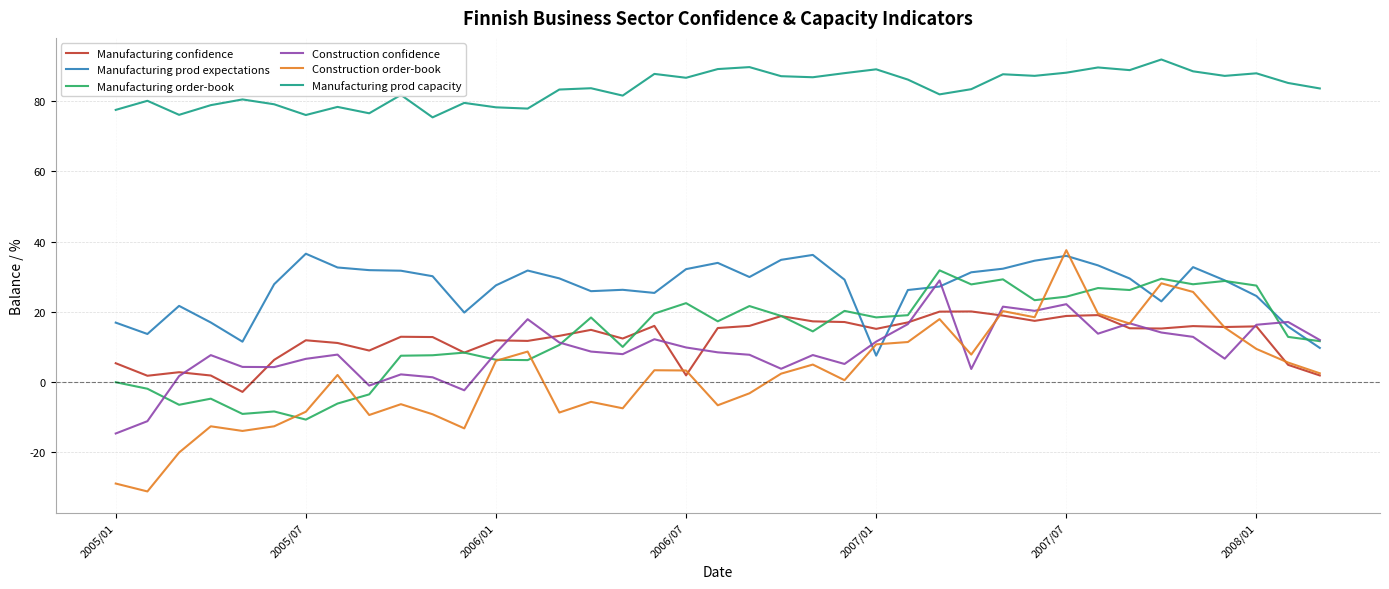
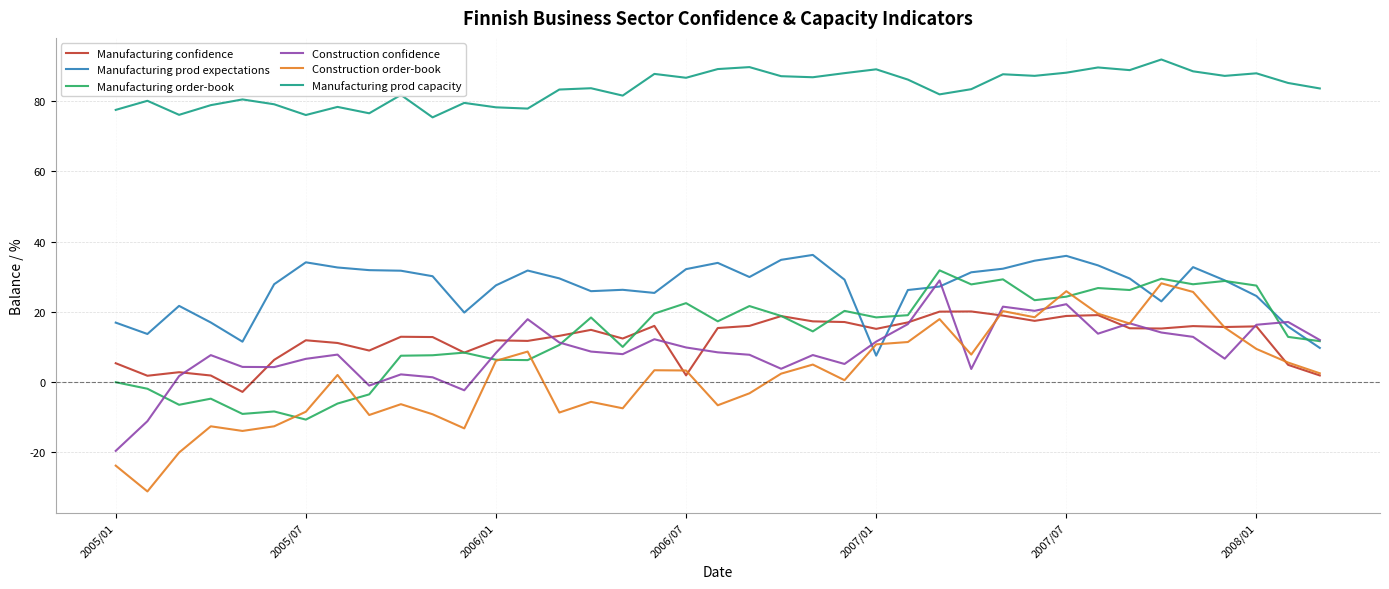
Construction confidence, 2005/01: -15 -> -20
Construction order-book, 2005/01: -29 -> -24
Manufacturing prod expectations, 2005/07: 37 -> 34
Construction order-book, 2007/07: 38 -> 26
